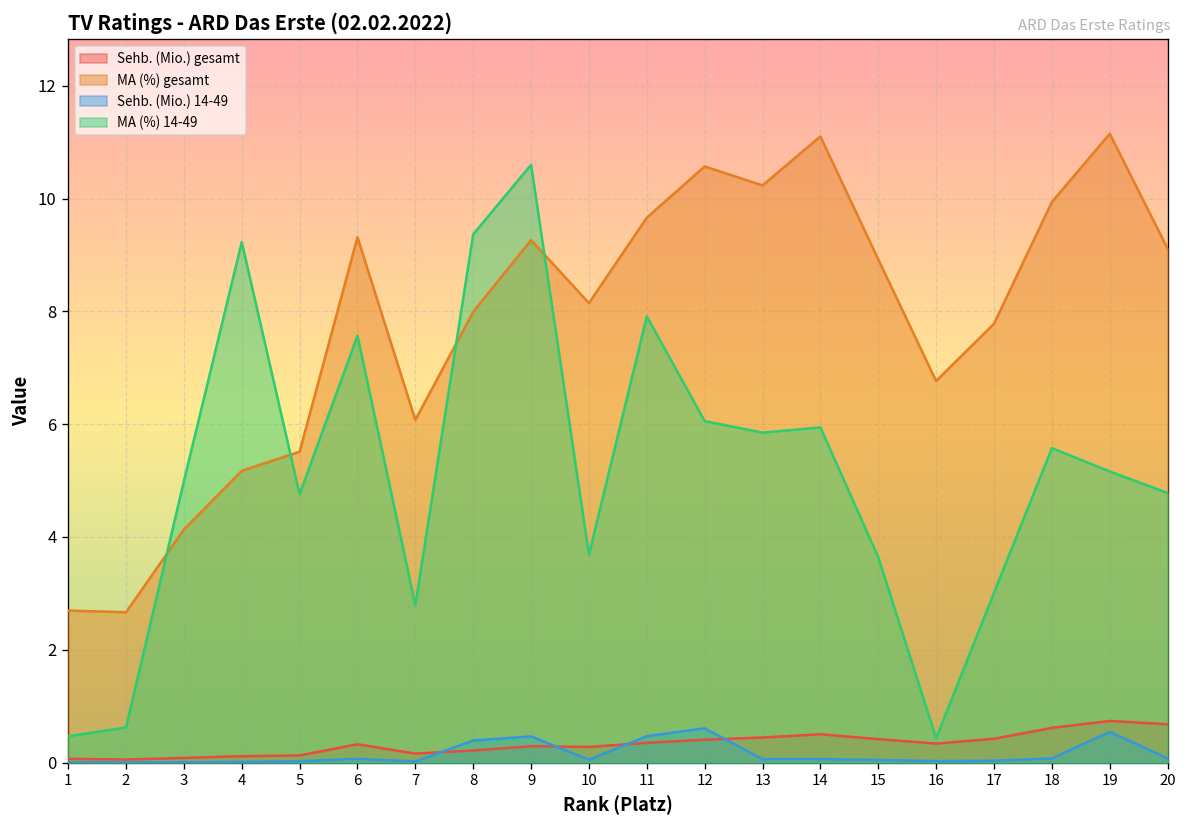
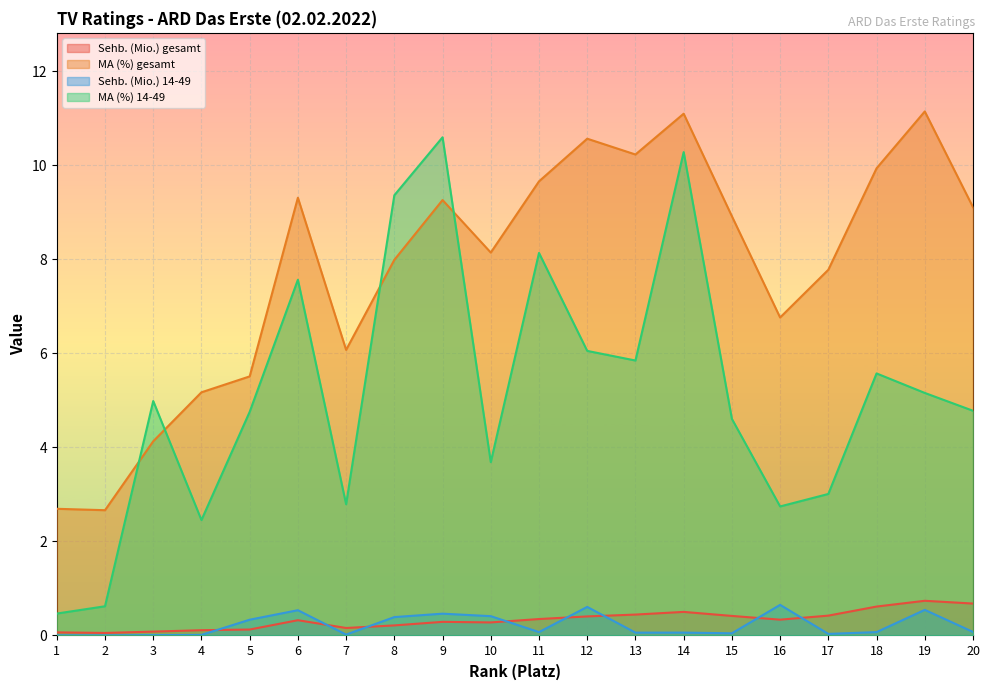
MA (%) 14-49, 4: 9.2 -> 2.5
Sehb. (Mio.) 14-49, 5: 0.0 -> 0.3
Sehb. (Mio.) 14-49, 6: 0.1 -> 0.5
Sehb. (Mio.) 14-49, 10: 0.1 -> 0.4
Sehb. (Mio.) 14-49, 11: 0.5 -> 0.1
MA (%) 14-49, 11: 7.9 -> 8.1
MA (%) 14-49, 14: 5.9 -> 10.3
MA (%) 14-49, 15: 3.6 -> 4.6
Sehb. (Mio.) 14-49, 16: 0.0 -> 0.7
MA (%) 14-49, 16: 0.4 -> 2.7
